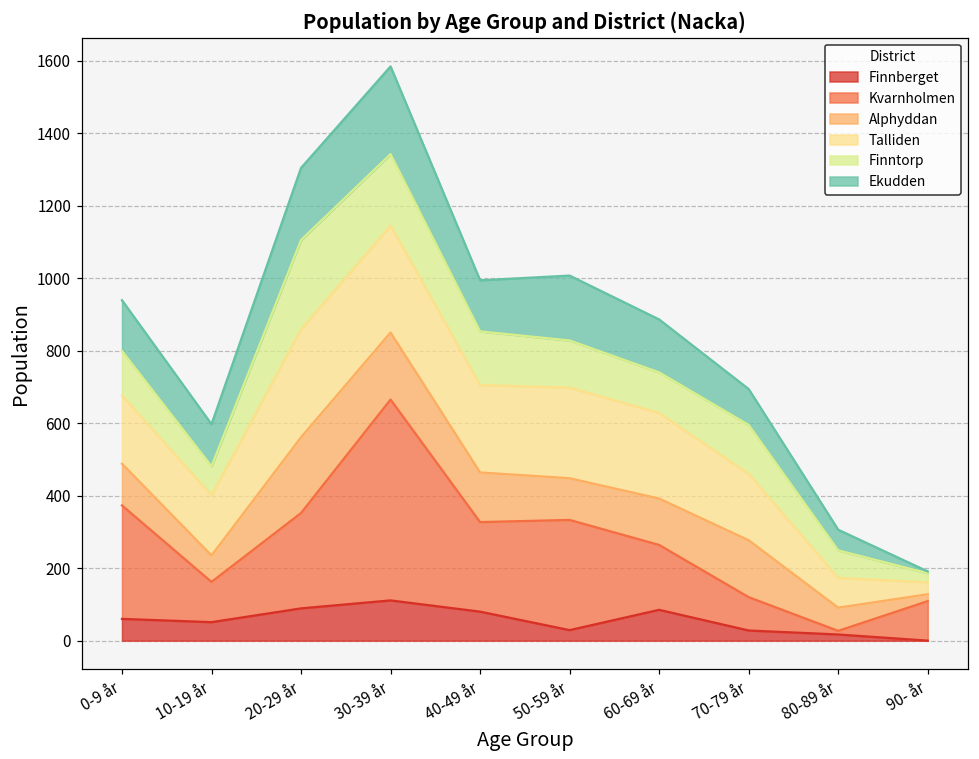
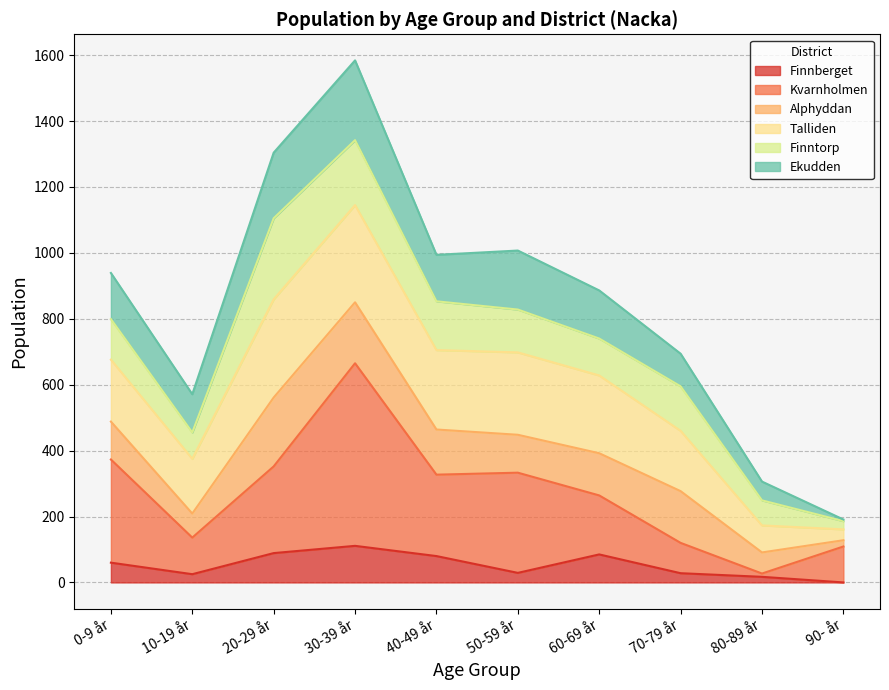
Finnberget, 10-19 år: 50 -> 30
